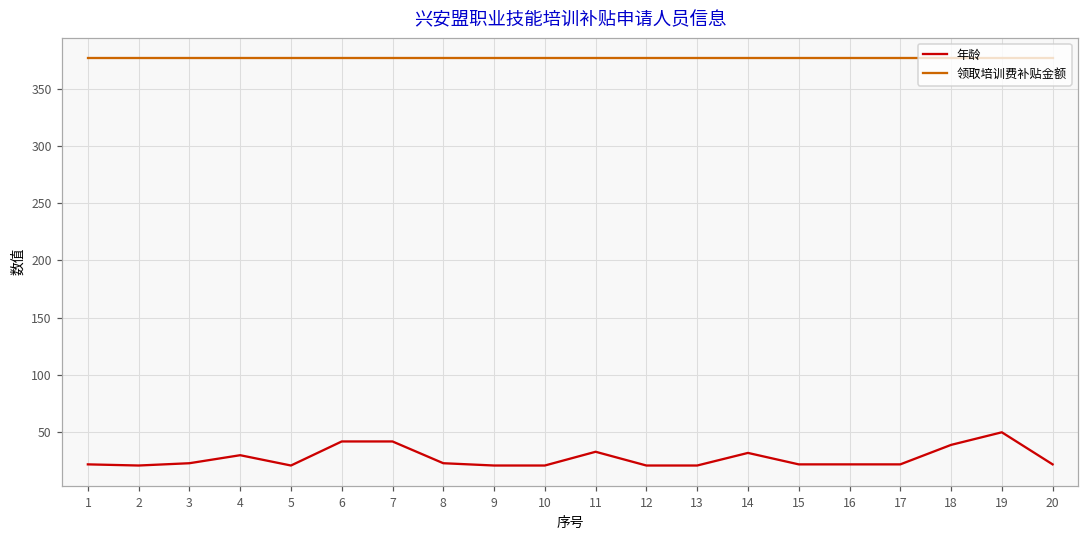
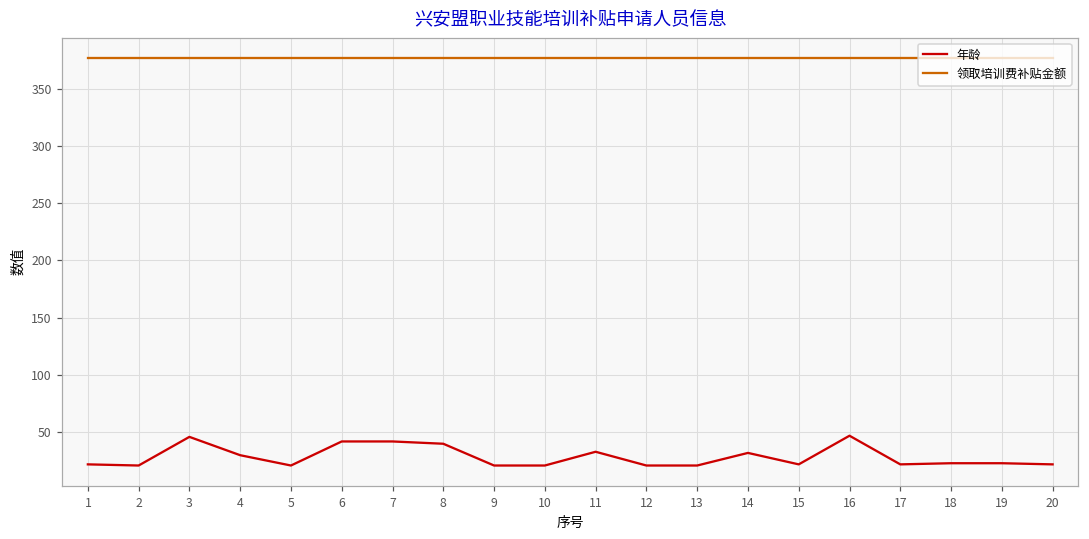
年龄, 3: 23 -> 46
年龄, 8: 23 -> 40
年龄, 16: 22 -> 47
年龄, 18: 39 -> 23
年龄, 19: 50 -> 23
